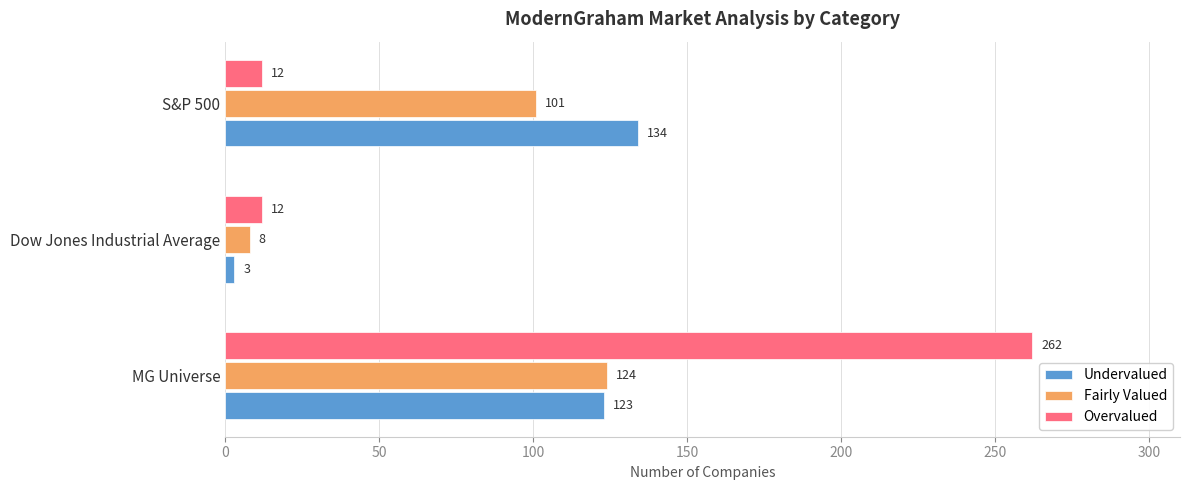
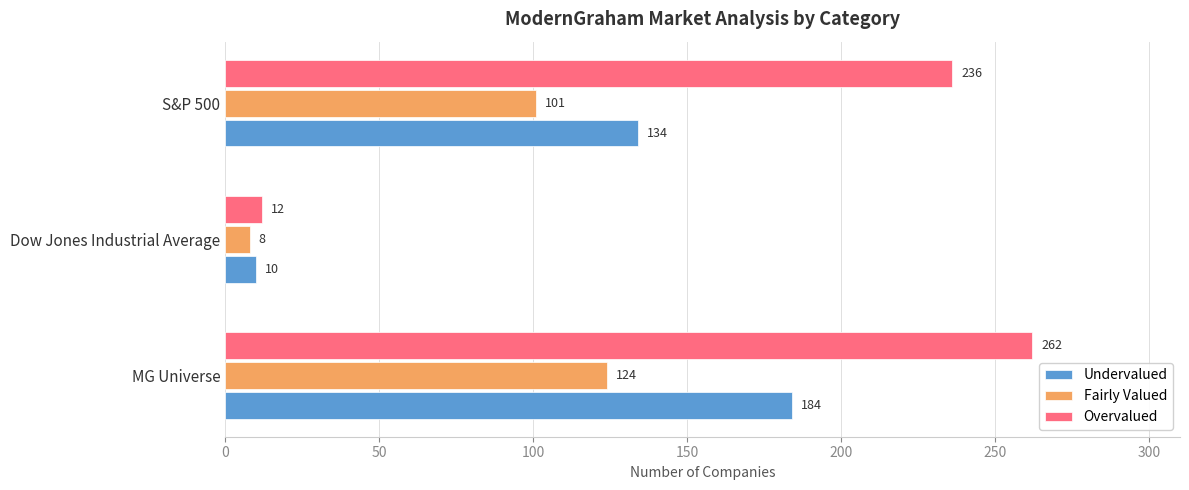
Overvalued, S&P 500: 12 -> 236
Undervalued, Dow Jones Industrial Average: 3 -> 10
Undervalued, MG Universe: 123 -> 184
